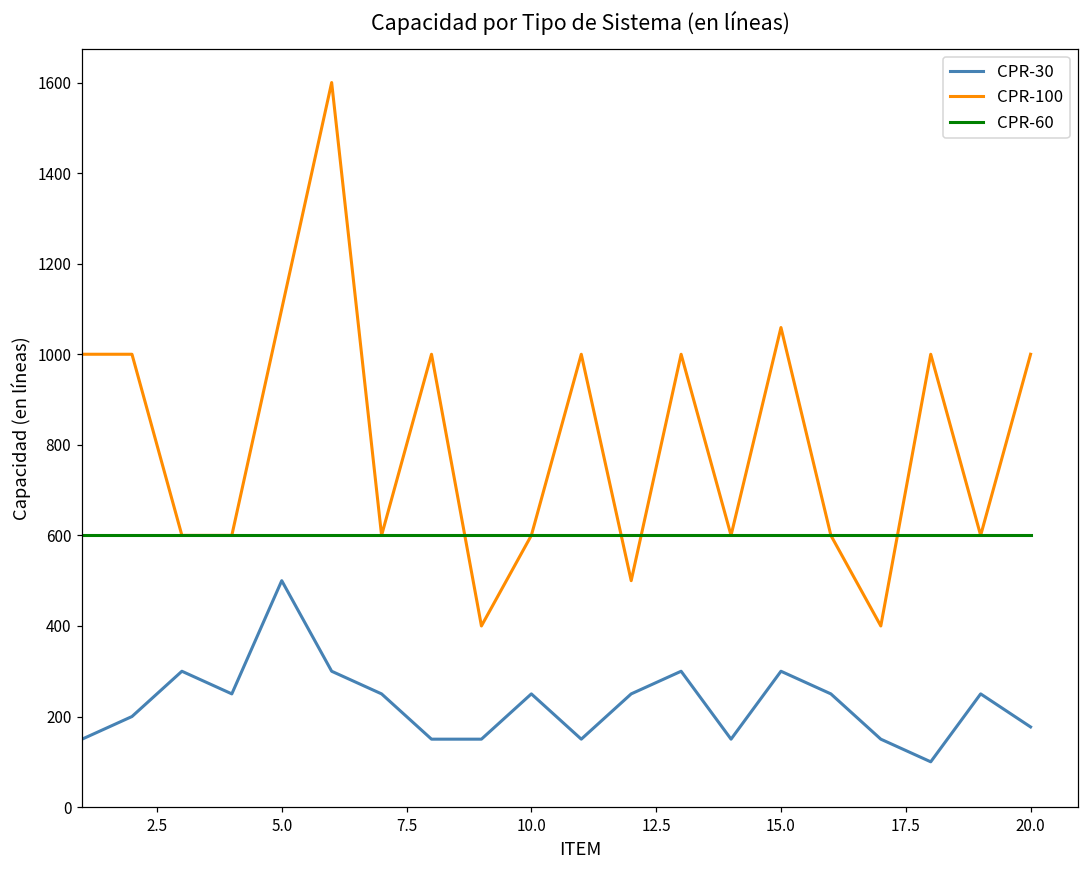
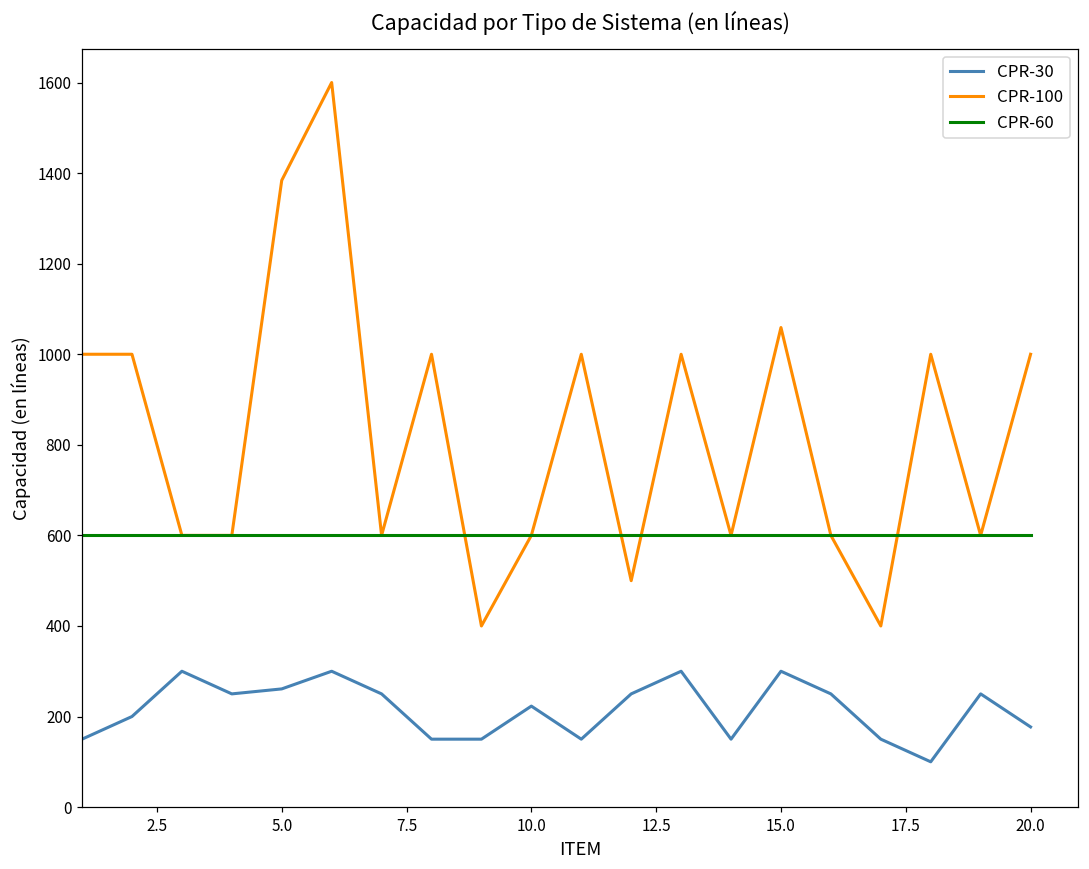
CPR-30, 5.0: 500 -> 260
CPR-100, 5.0: 1100 -> 1380
CPR-30, 10.0: 250 -> 220
